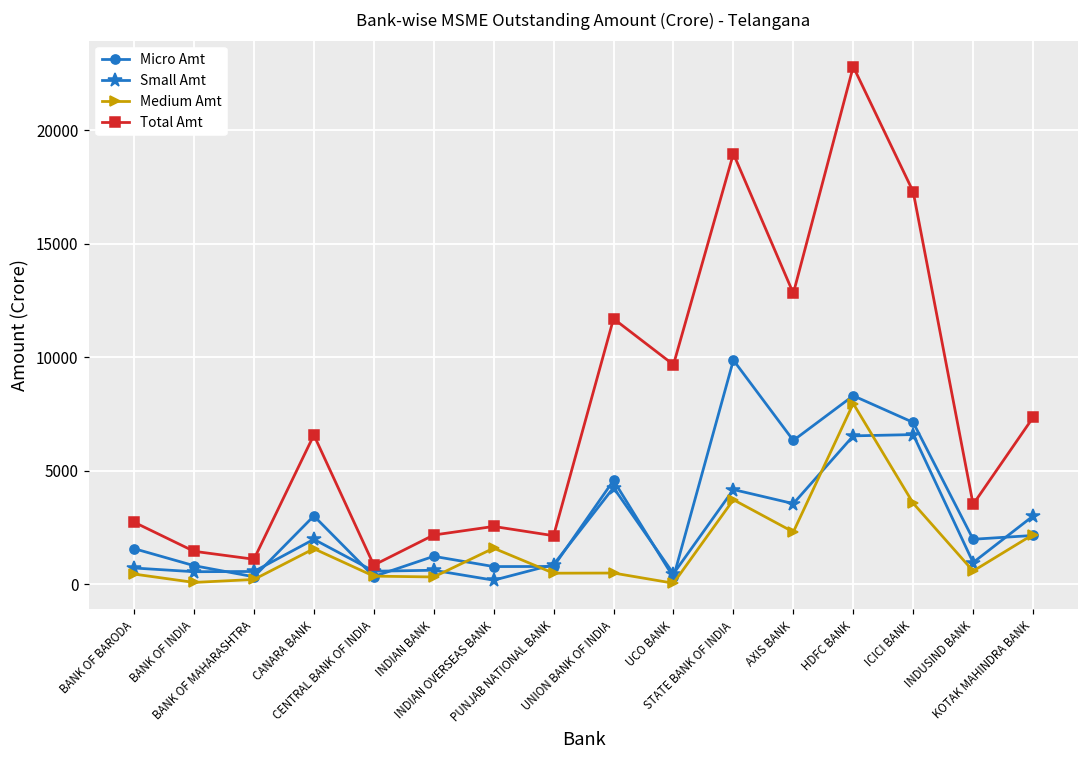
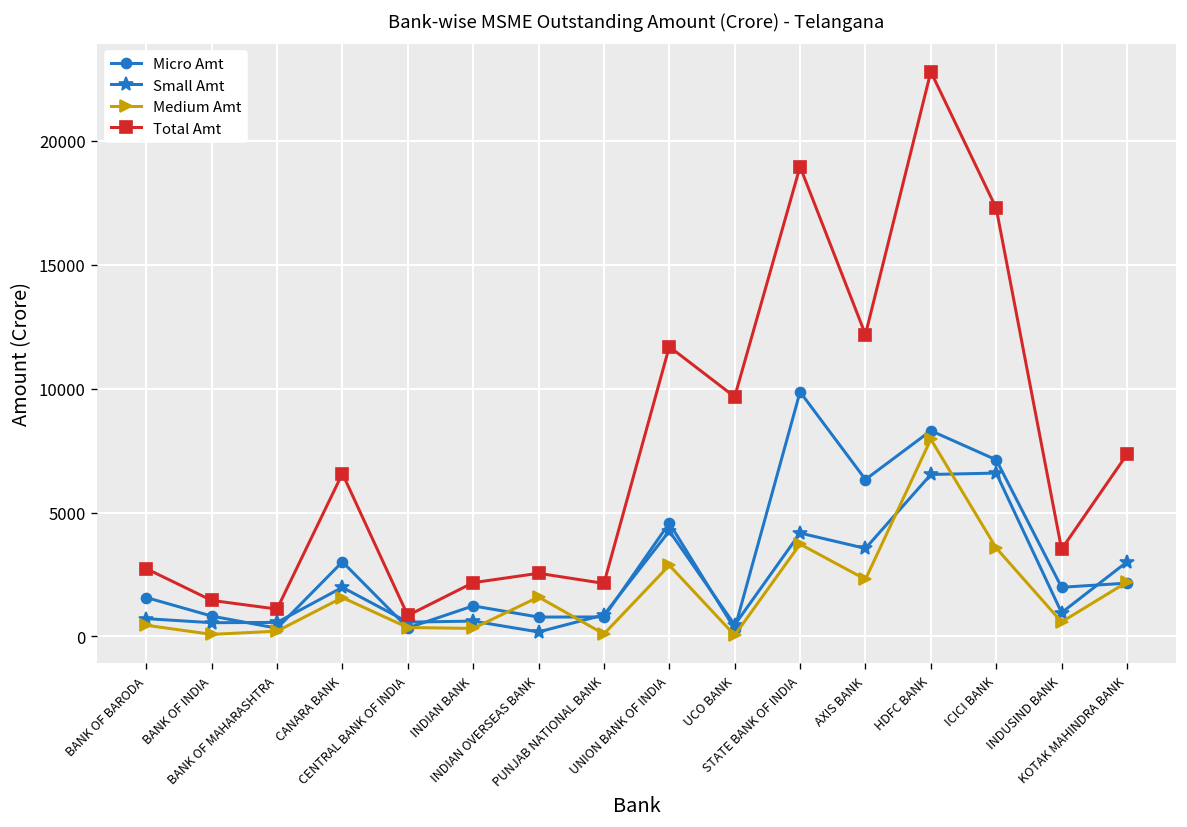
Medium Amt, PUNJAB NATIONAL BANK: 500 -> 100
Medium Amt, UNION BANK OF INDIA: 500 -> 2900
Total Amt, AXIS BANK: 12800 -> 12200
